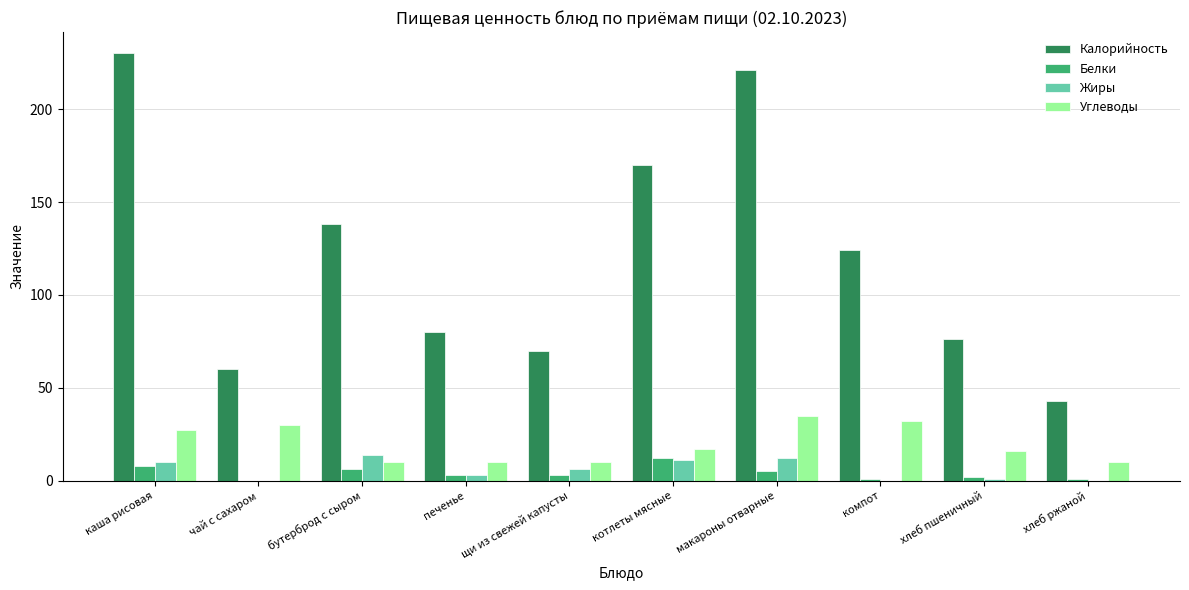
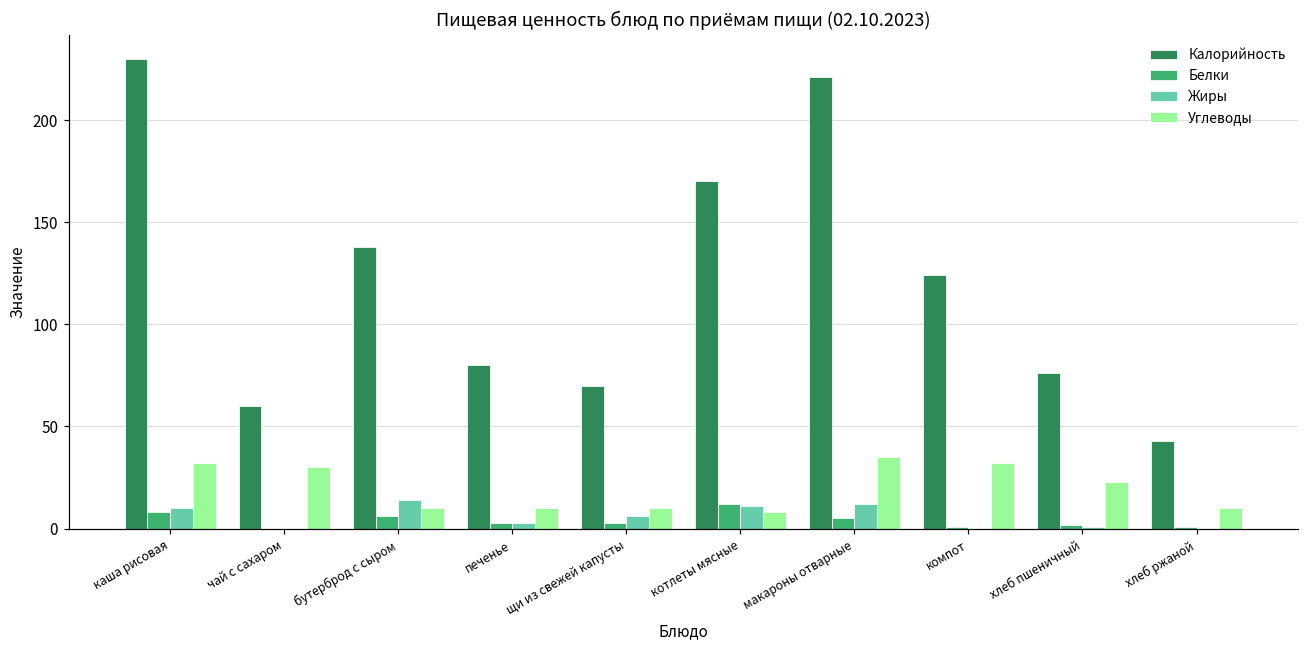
Углеводы, каша рисовая: 27 -> 32
Углеводы, котлеты мясные: 17 -> 8
Углеводы, хлеб пшеничный: 16 -> 23
